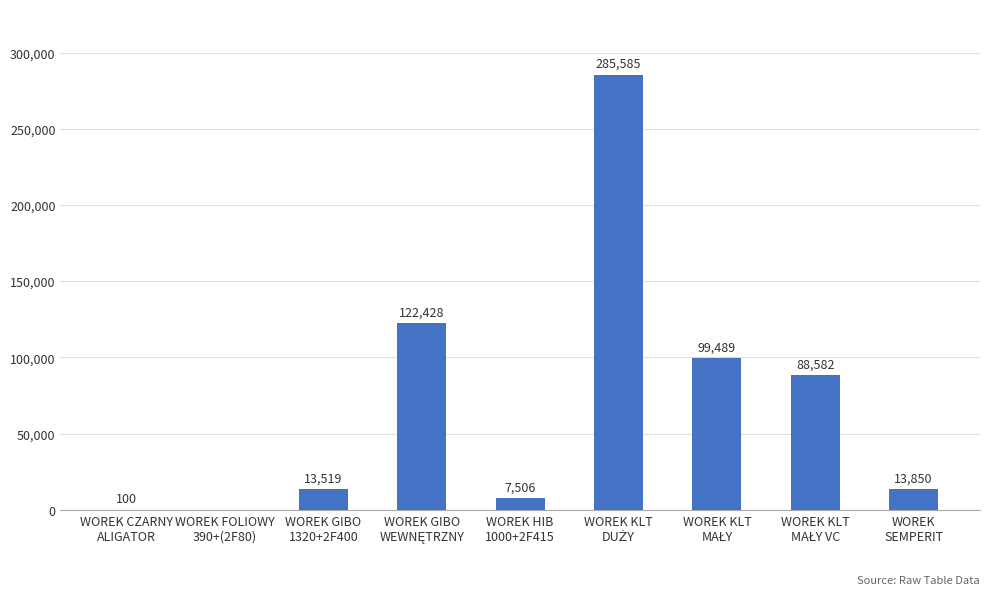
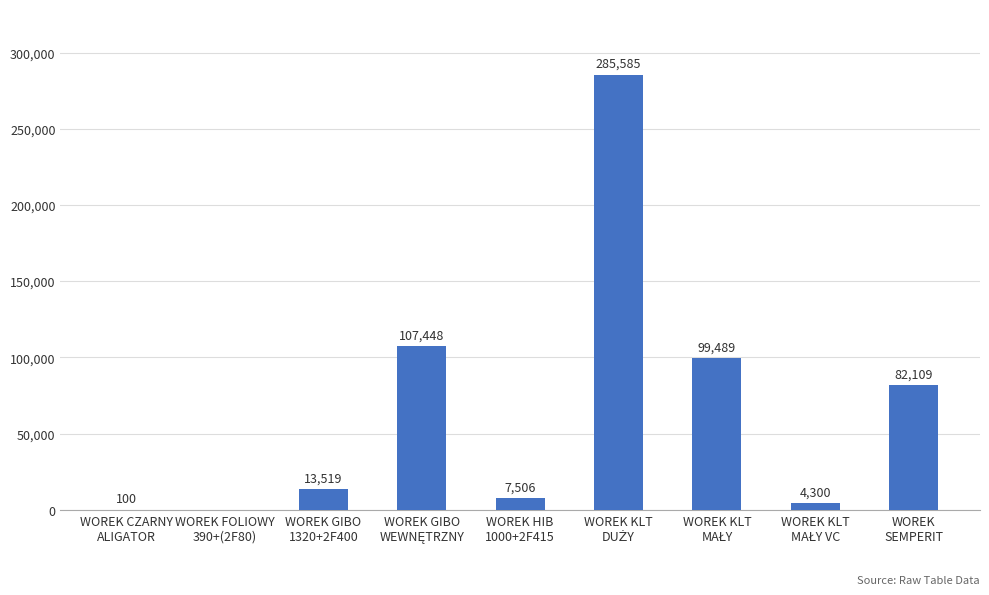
WOREK GIBO WEWNĘTRZNY: 122,428 -> 107,448
WOREK KLT MAŁY VC: 88,582 -> 4,300
WOREK SEMPERIT: 13,850 -> 82,109
